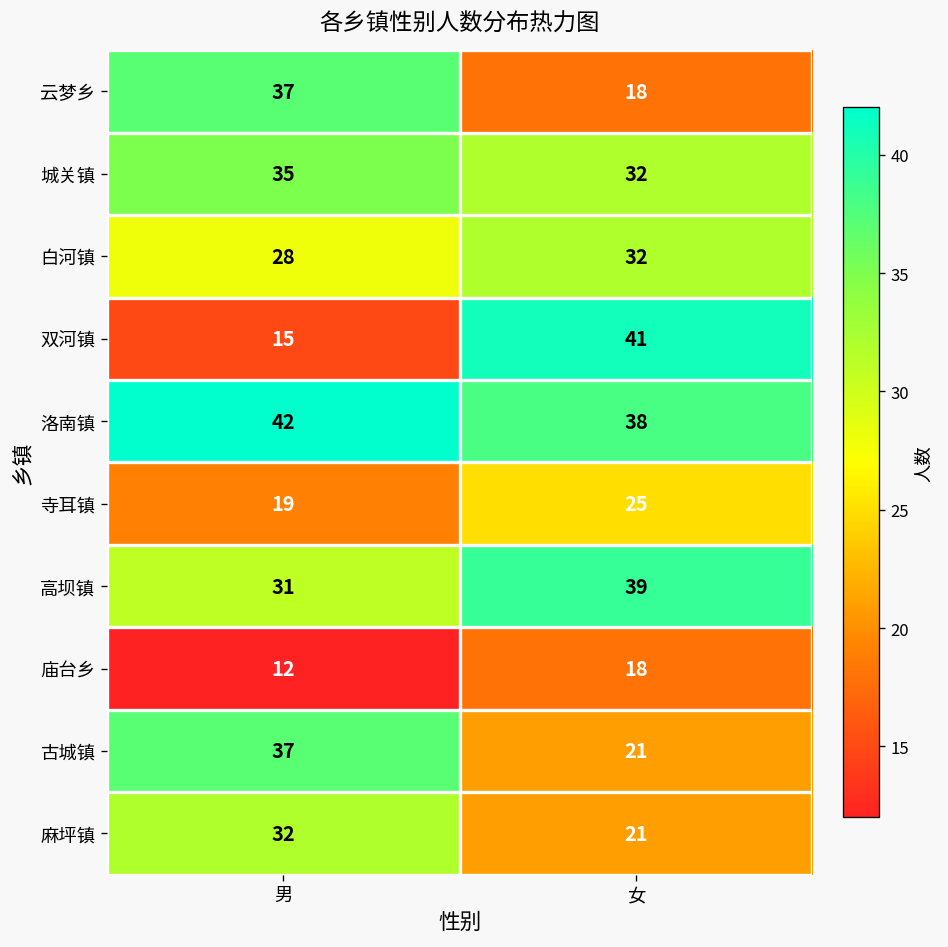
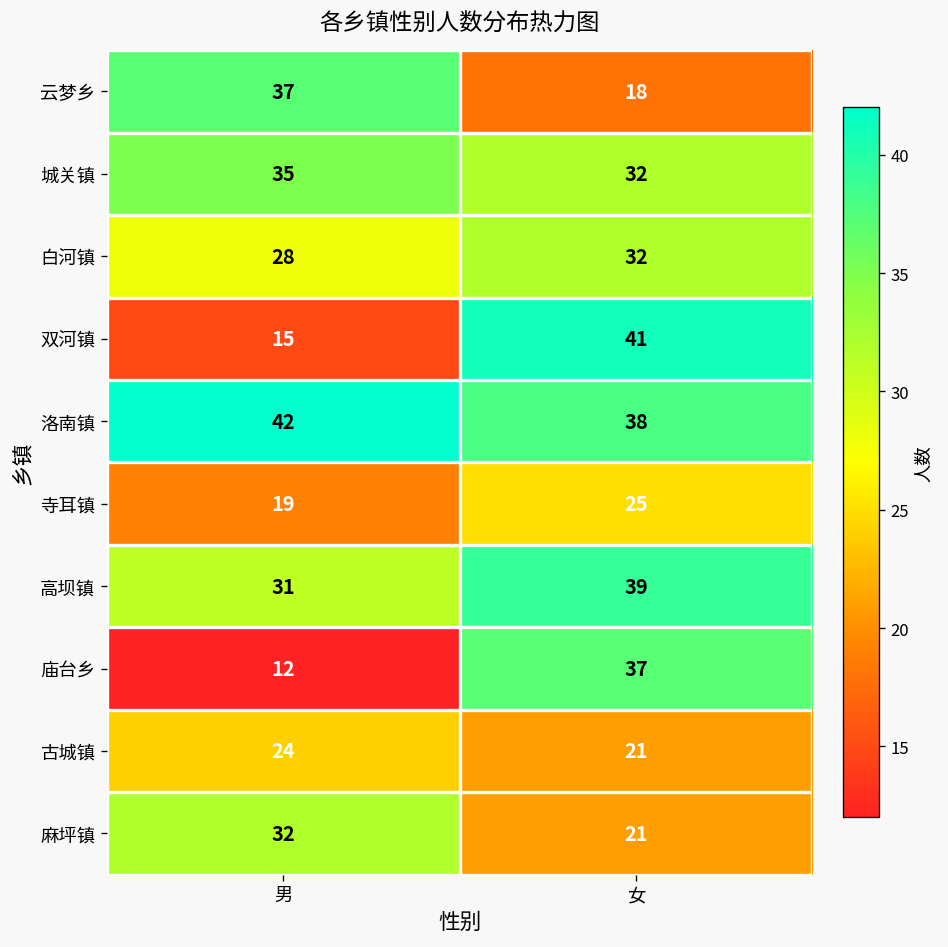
庙台乡, 女: 18 -> 37
古城镇, 男: 37 -> 24
